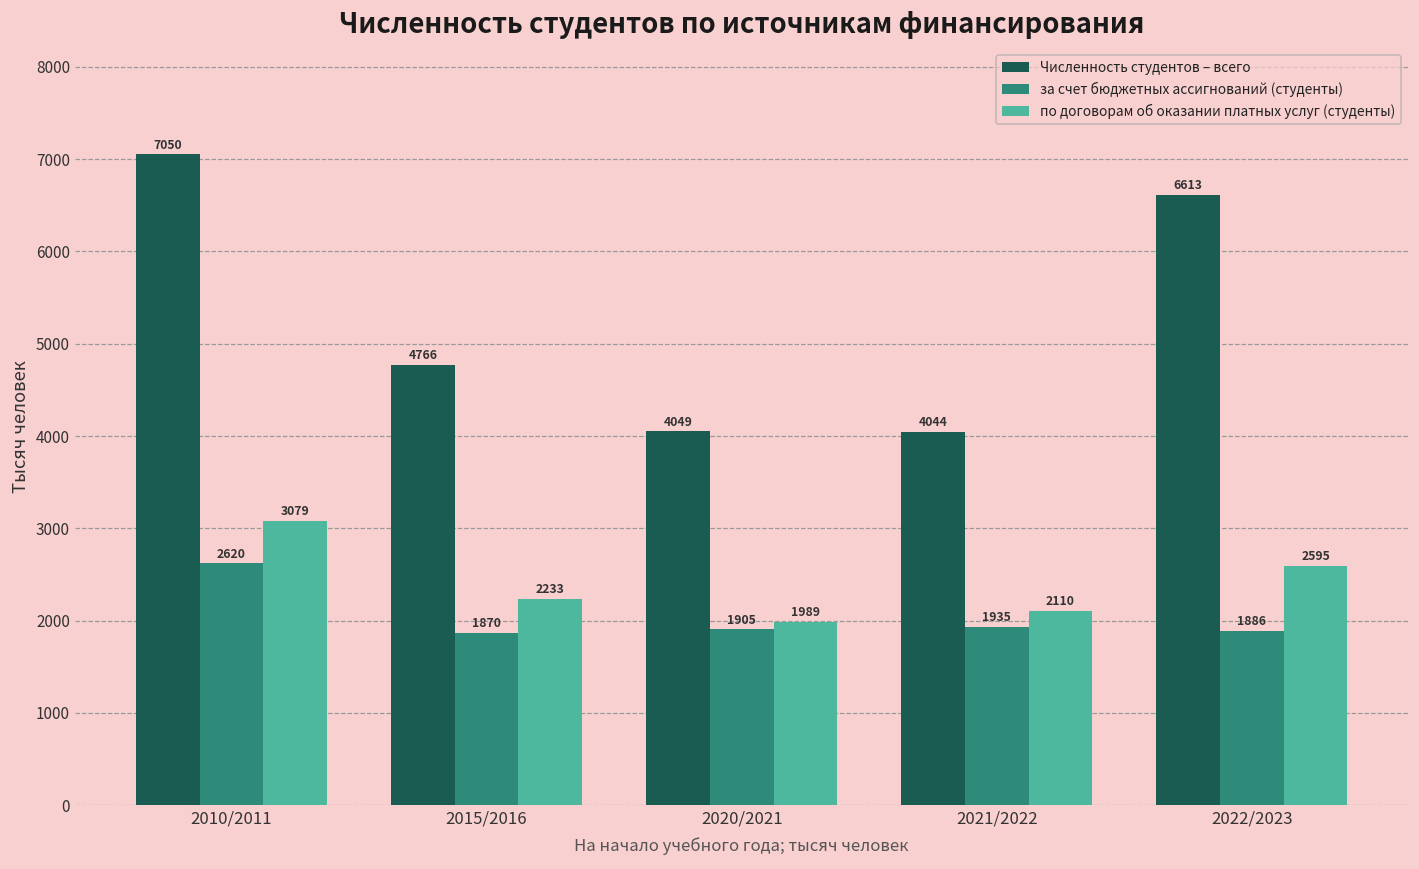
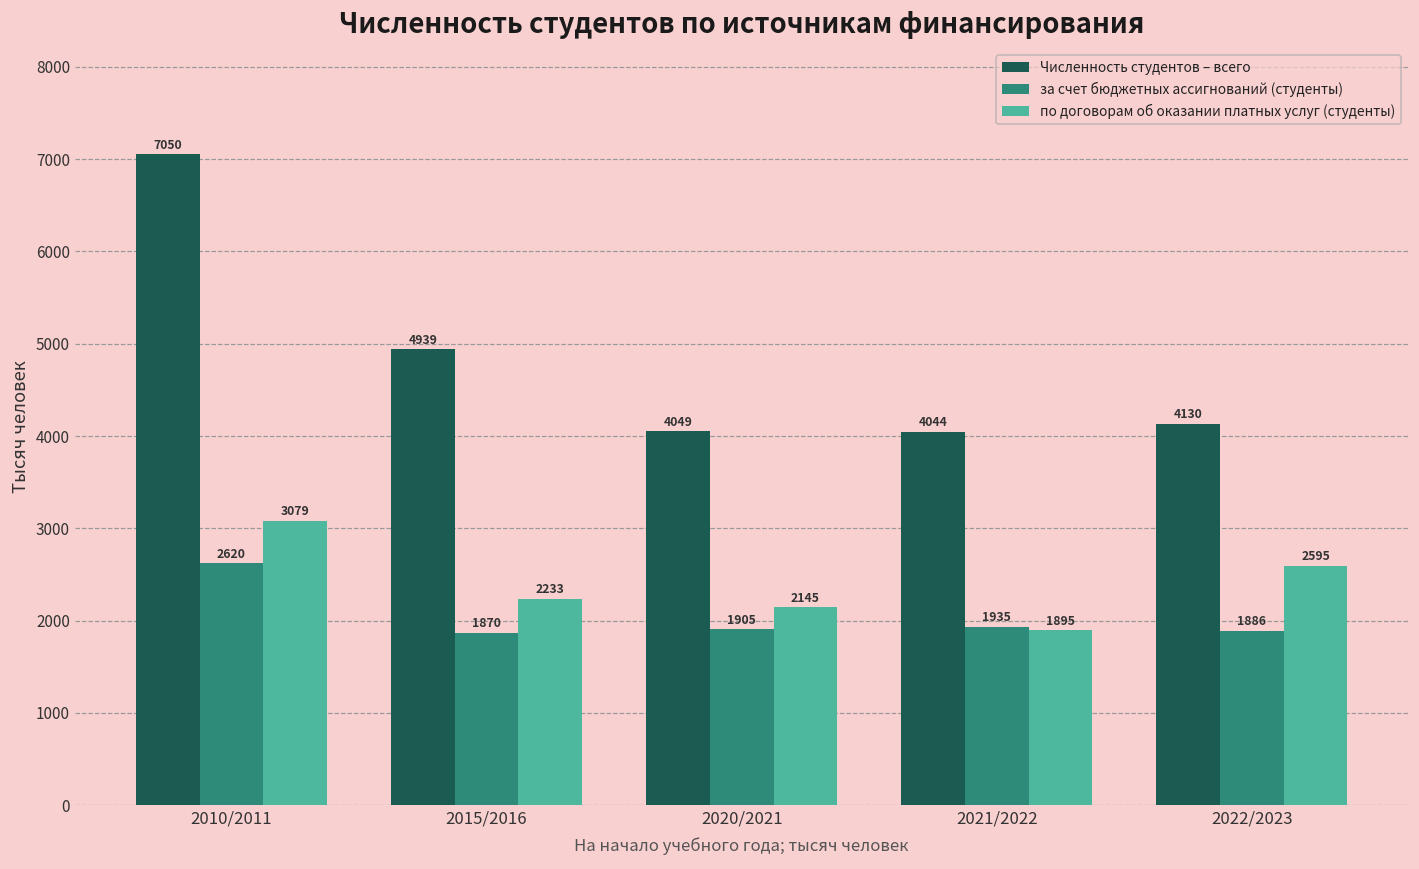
Численность студентов – всего, 2015/2016: 4766 -> 4939
по договорам об оказании платных услуг (студенты), 2020/2021: 1989 -> 2145
по договорам об оказании платных услуг (студенты), 2021/2022: 2110 -> 1895
Численность студентов – всего, 2022/2023: 6613 -> 4130
